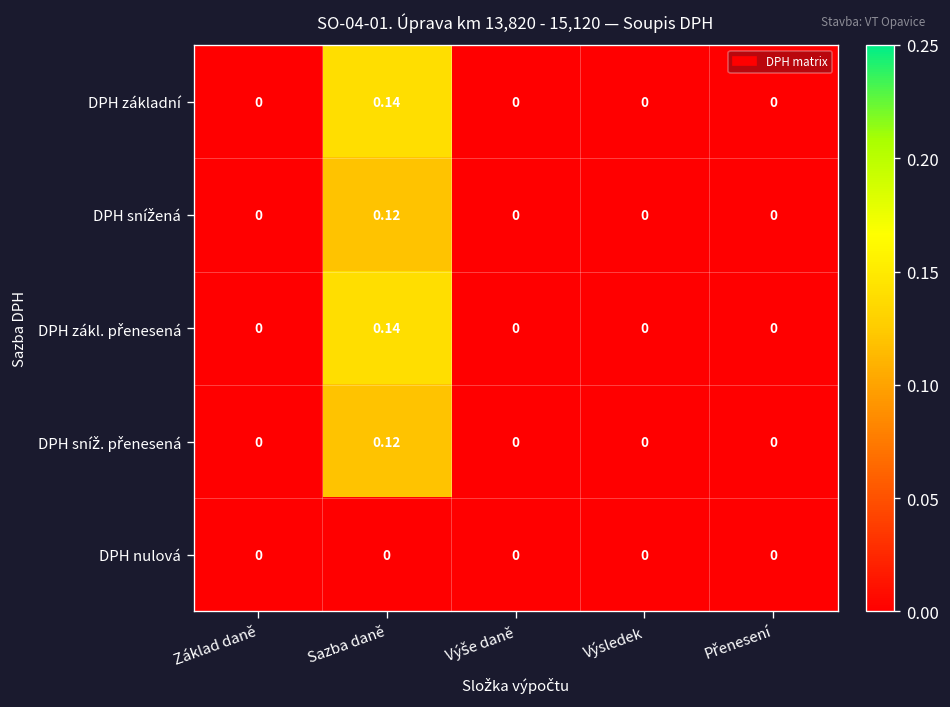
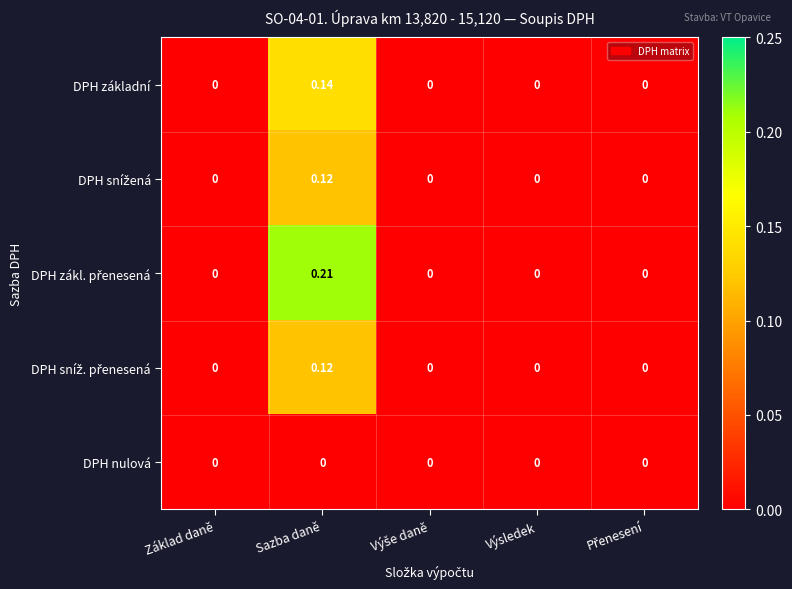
DPH zákl. přenesená, Sazba daně: 0.14 -> 0.21
